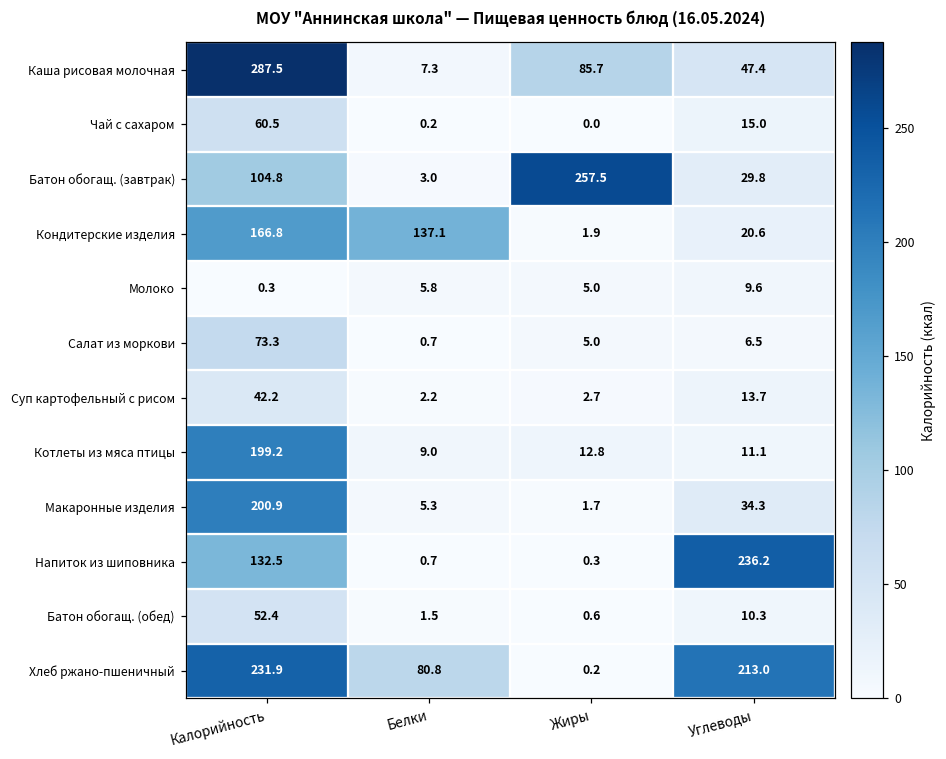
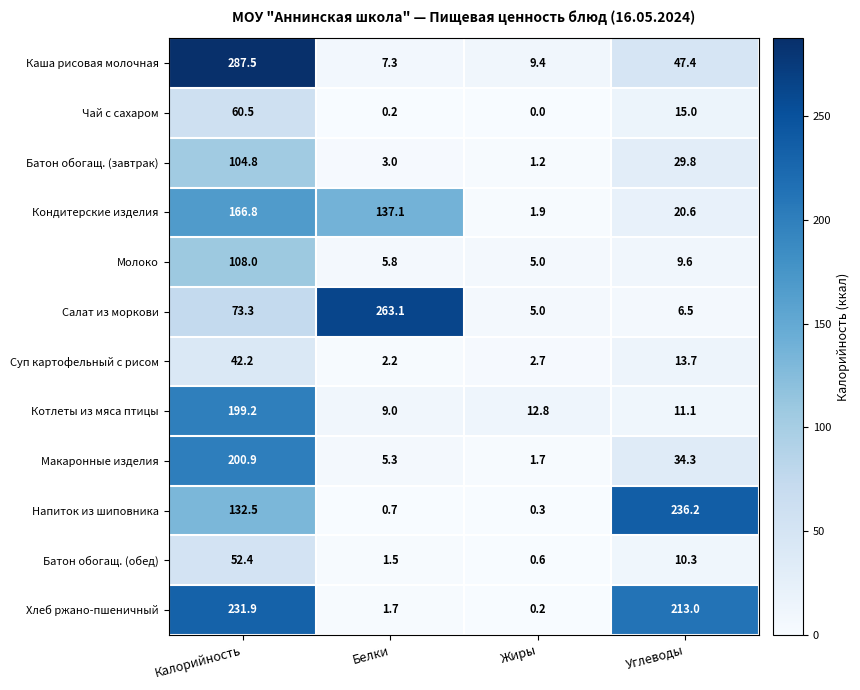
Каша рисовая молочная, Жиры: 85.7 -> 9.4
Батон обогащ. (завтрак), Жиры: 257.5 -> 1.2
Молоко, Калорийность: 0.3 -> 108.0
Салат из моркови, Белки: 0.7 -> 263.1
Хлеб ржано-пшеничный, Белки: 80.8 -> 1.7
